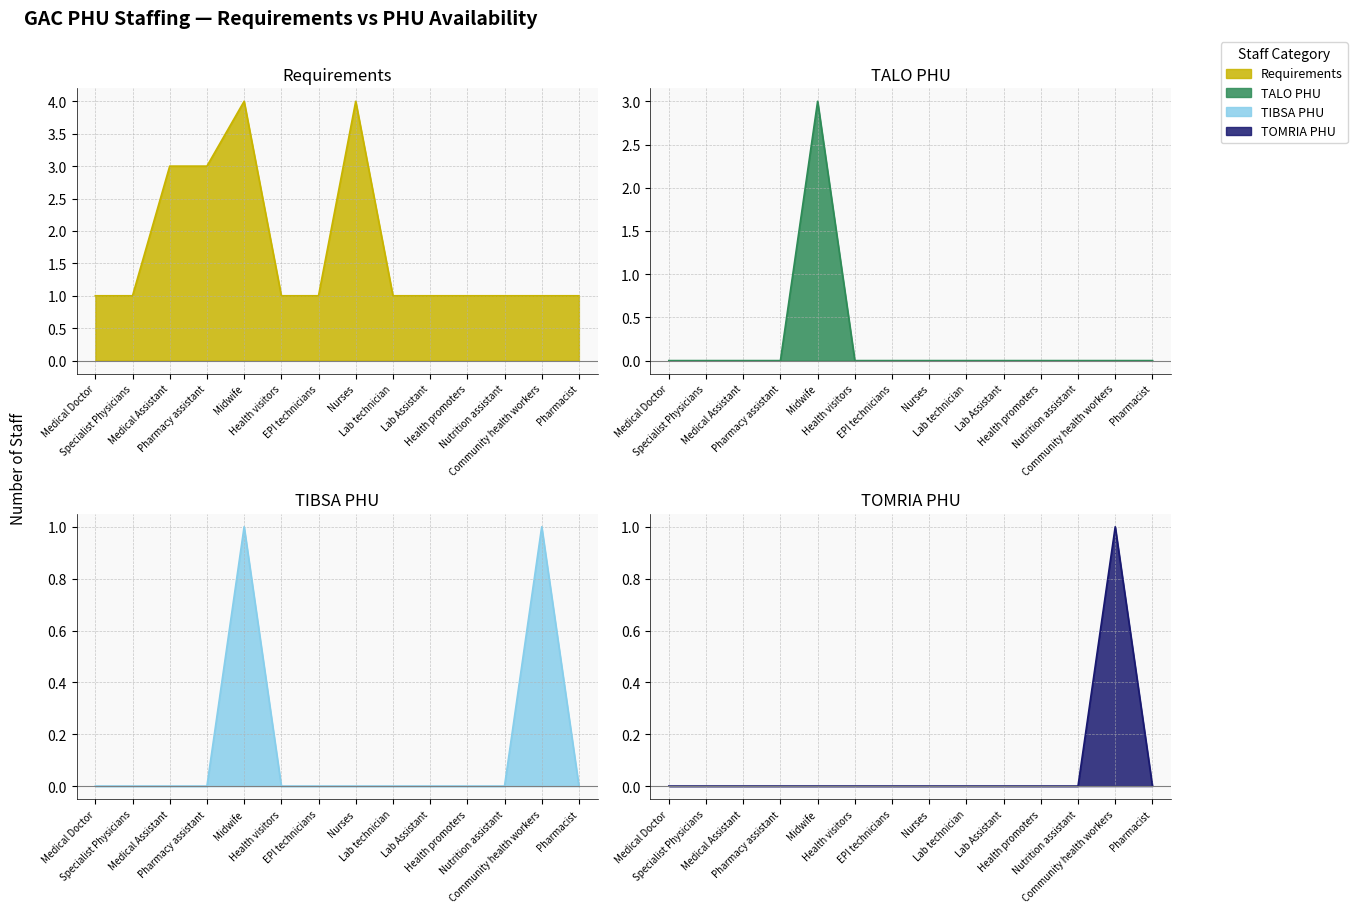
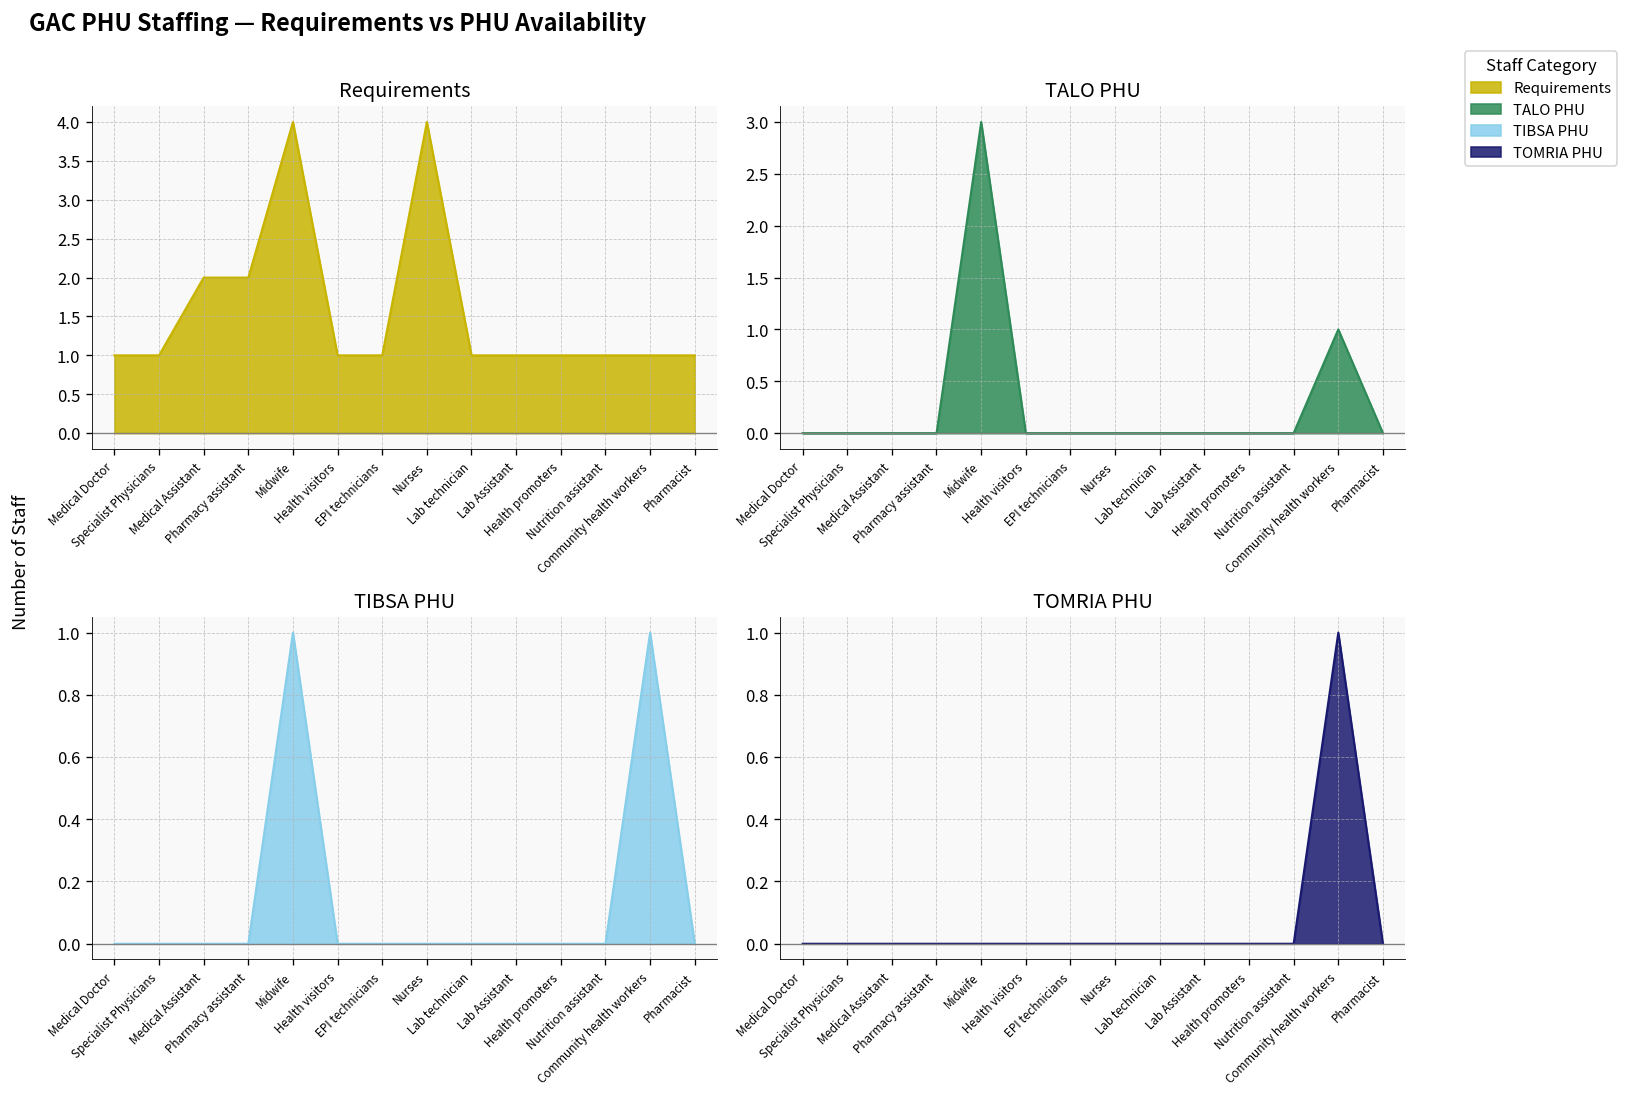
Requirements, Medical Assistant: 3 -> 2
Requirements, Pharmacy assistant: 3 -> 2
TALO PHU, Community health workers: 0 -> 1
